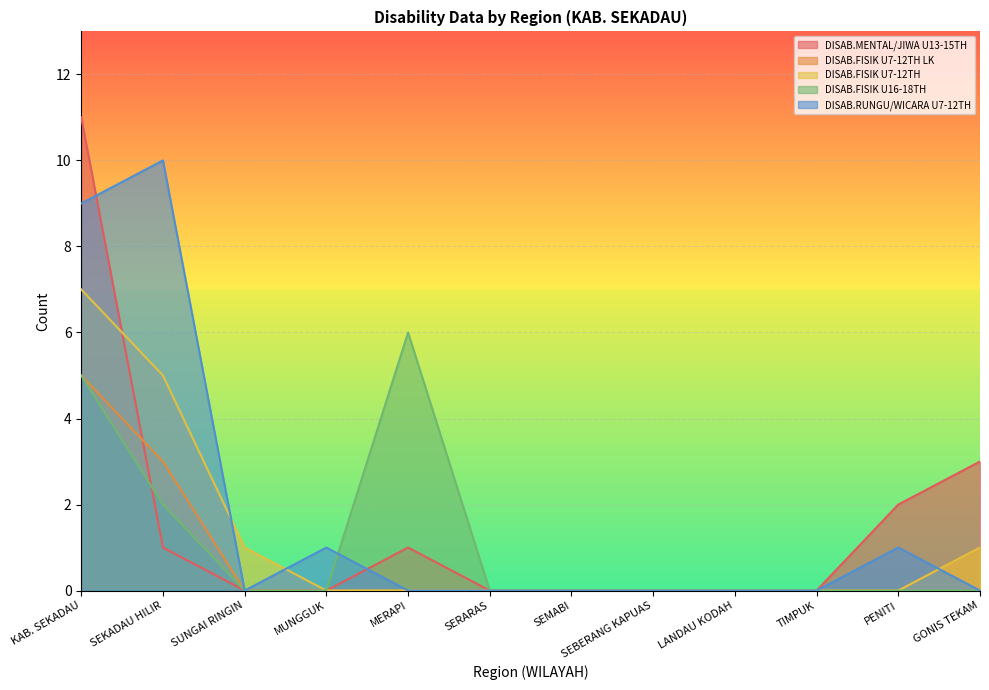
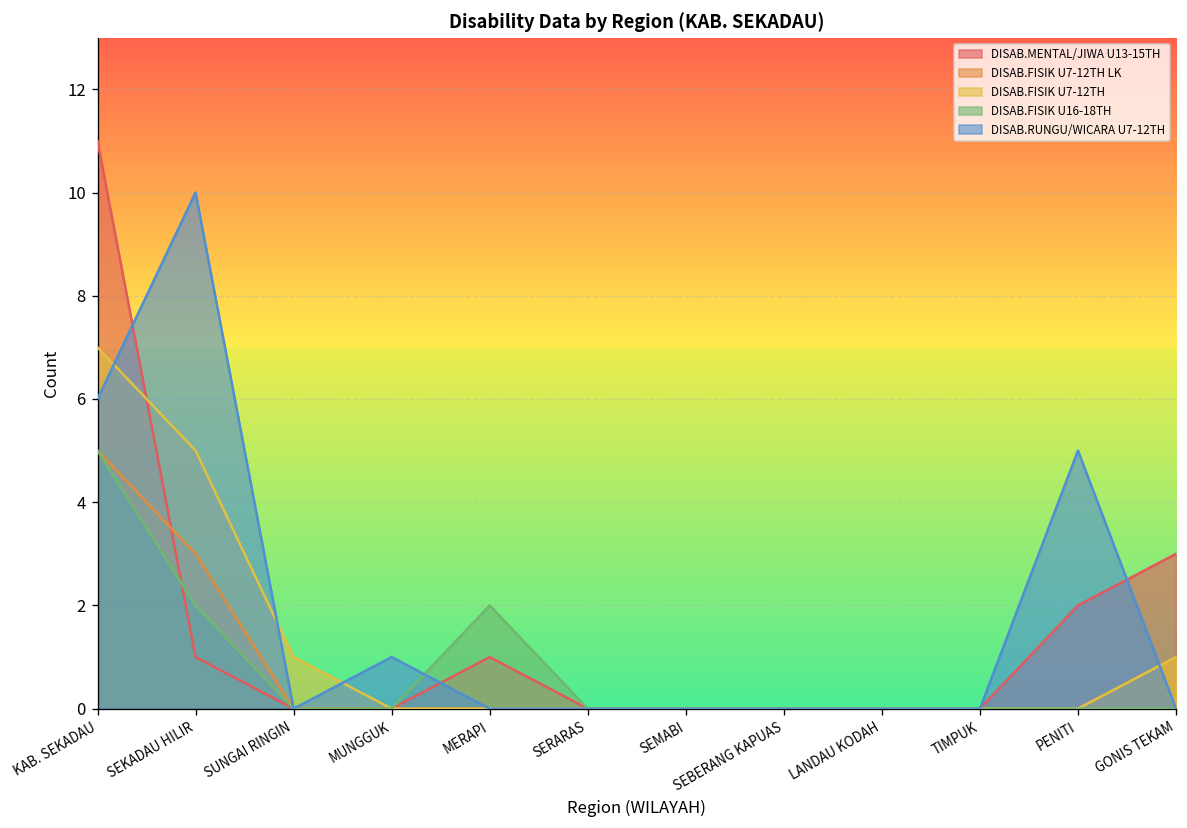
DISAB.RUNGU/WICARA U7-12TH, KAB. SEKADAU: 9 -> 6
DISAB.FISIK U16-18TH, MERAPI: 6 -> 2
DISAB.RUNGU/WICARA U7-12TH, PENITI: 1 -> 5
